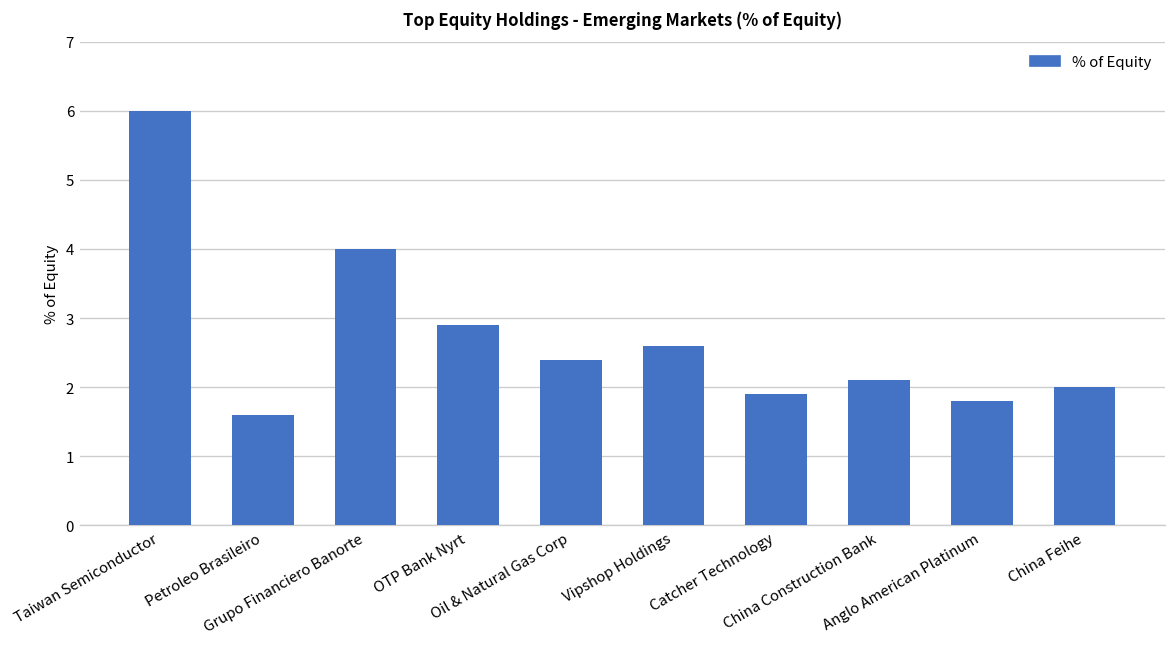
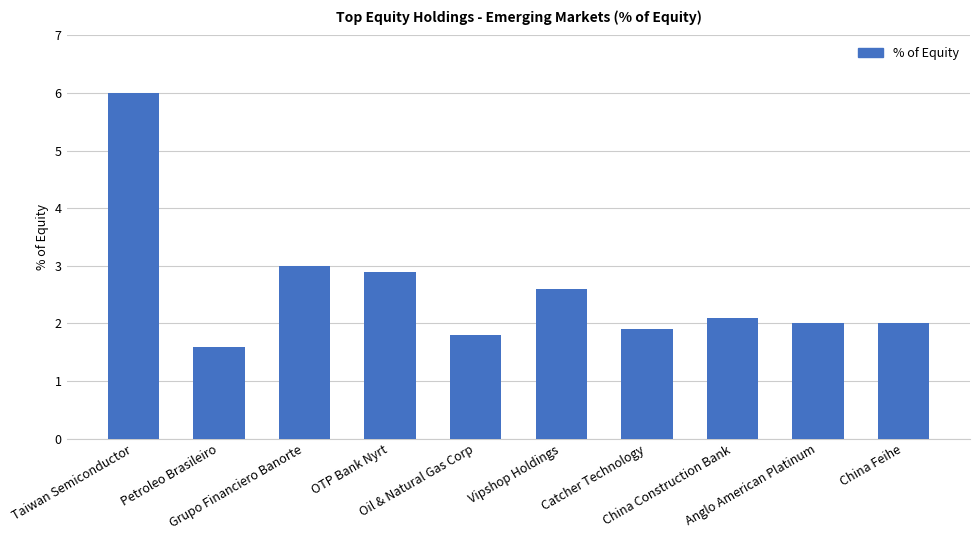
Grupo Financiero Banorte: 4 -> 3
Oil & Natural Gas Corp: 2.4 -> 1.8
Anglo American Platinum: 1.8 -> 2.0
